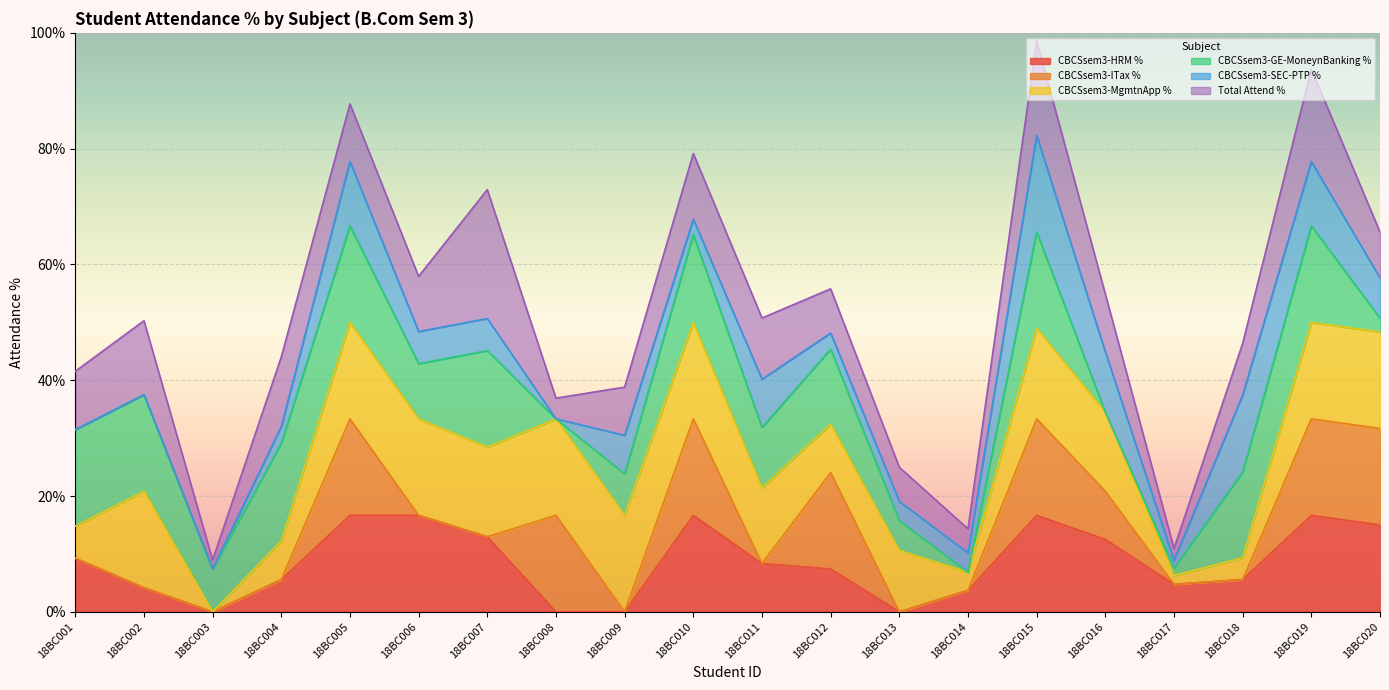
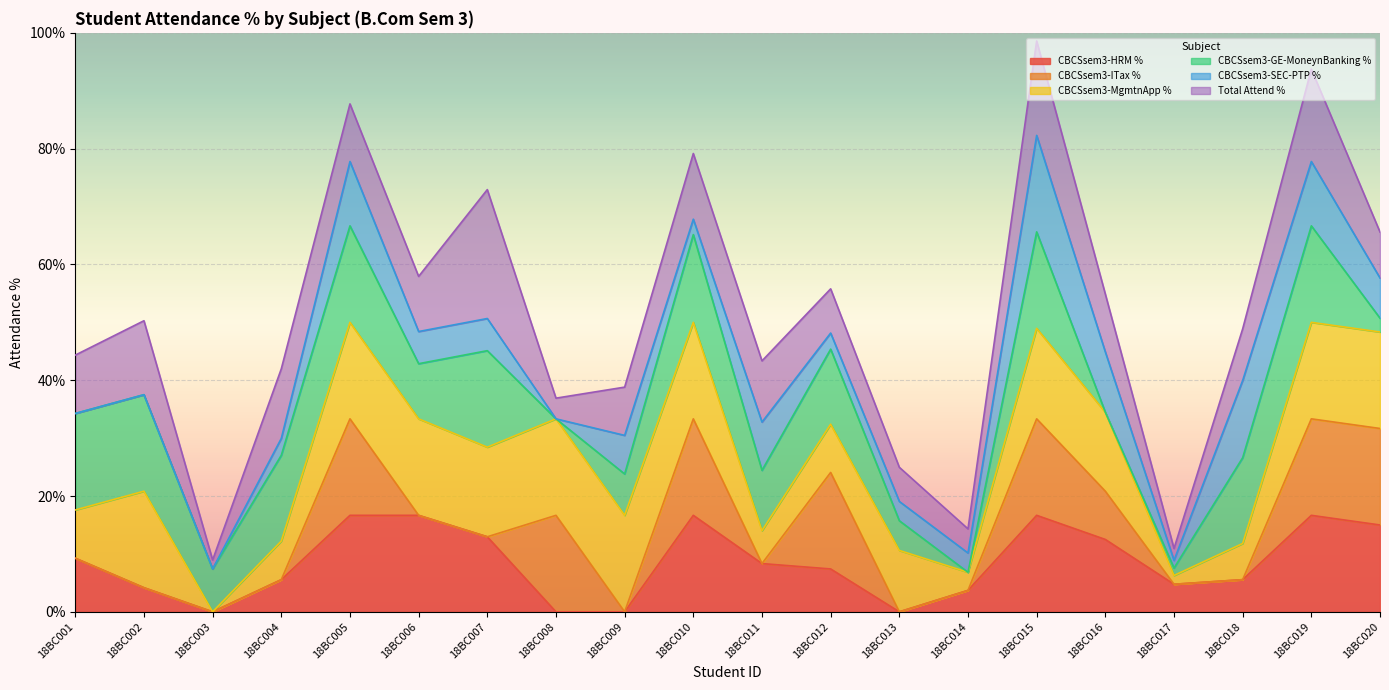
CBCSsem3-MgmtnApp %, 18BC001: 6% -> 8%
CBCSsem3-GE-MoneynBanking %, 18BC004: 17% -> 15%
CBCSsem3-MgmtnApp %, 18BC011: 13% -> 6%
CBCSsem3-MgmtnApp %, 18BC018: 4% -> 6%
